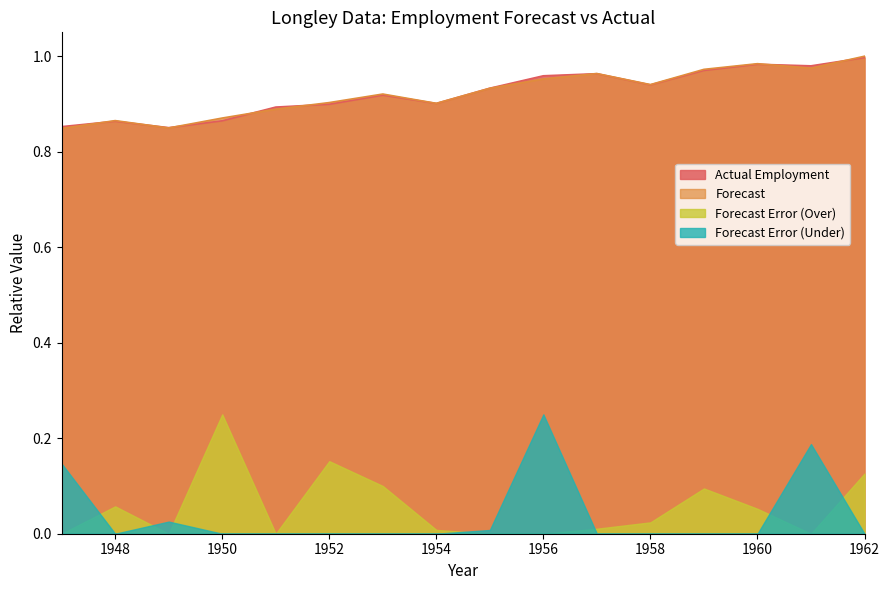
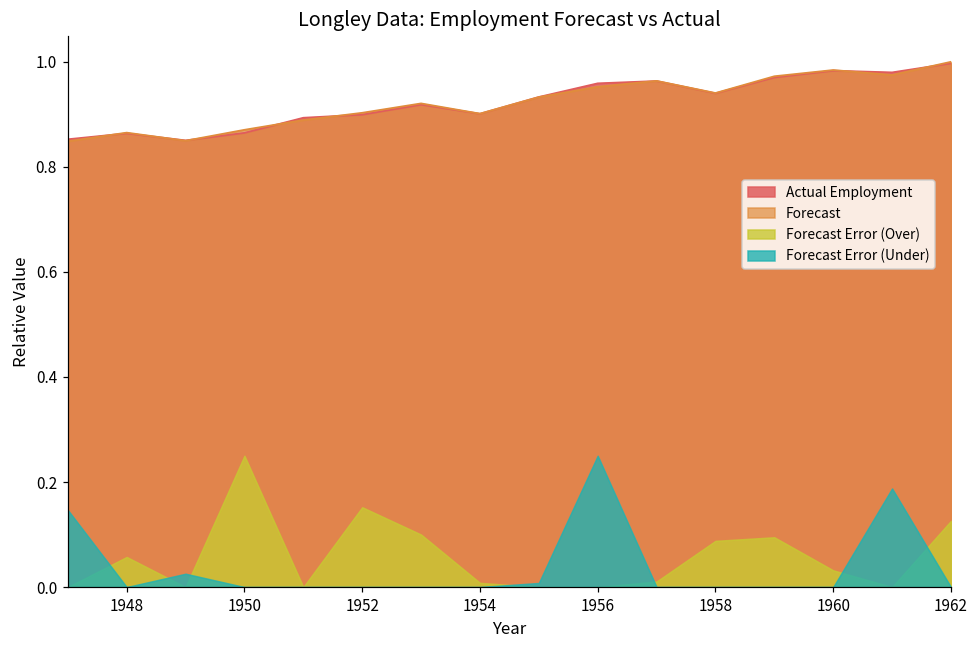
Forecast Error (Over), 1958: 0.02 -> 0.09
Forecast Error (Over), 1960: 0.05 -> 0.03
